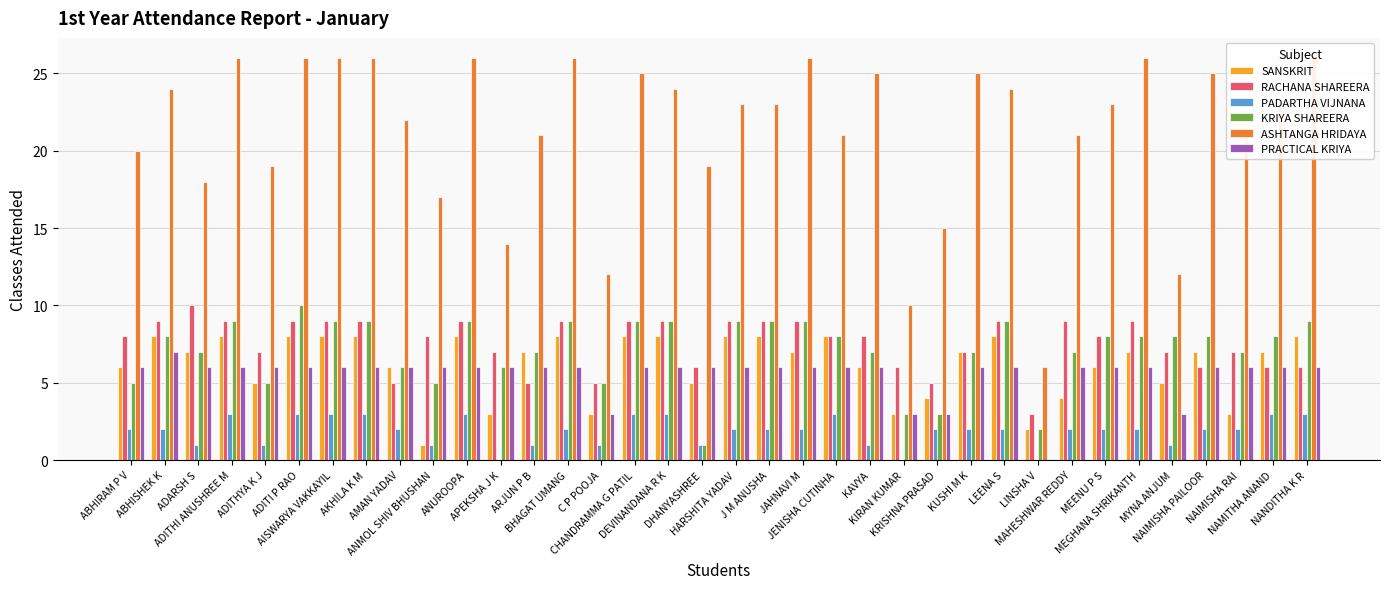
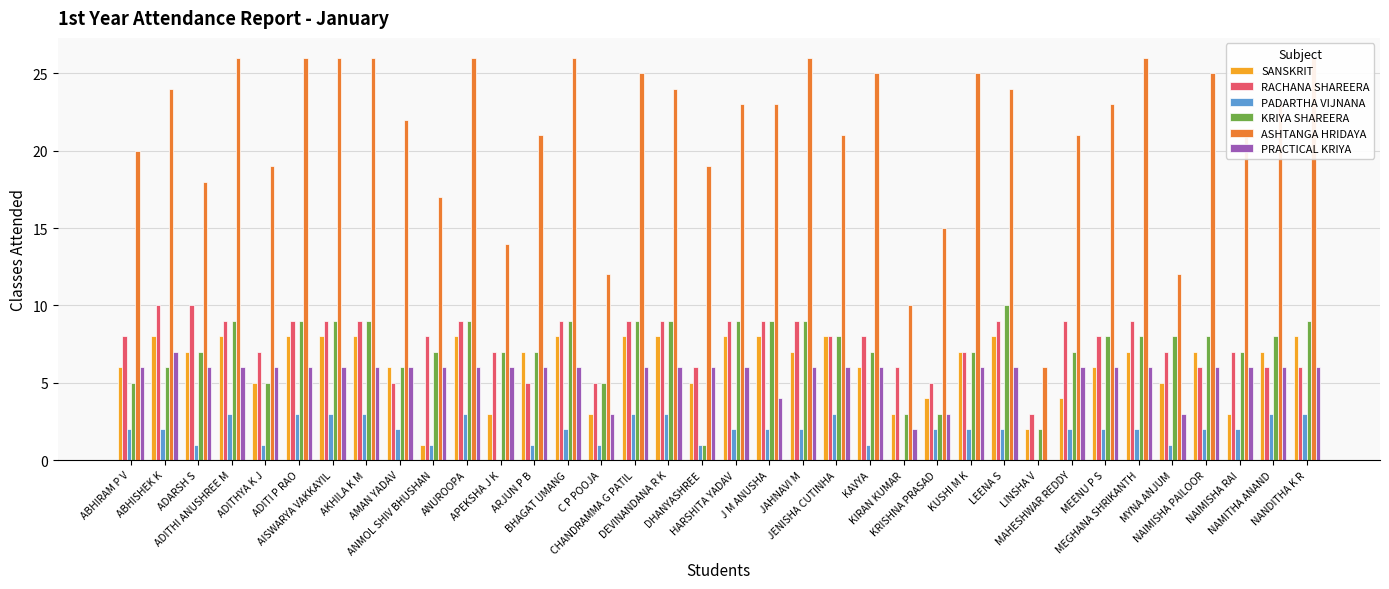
RACHANA SHAREERA, ABHISHEK K: 9 -> 10
KRIYA SHAREERA, ABHISHEK K: 8 -> 6
KRIYA SHAREERA, ADITI P RAO: 10 -> 9
KRIYA SHAREERA, ANMOL SHIV BHUSHAN: 5 -> 7
KRIYA SHAREERA, APEKSHA J K: 6 -> 7
PRACTICAL KRIYA, J M ANUSHA: 6 -> 4
PRACTICAL KRIYA, KIRAN KUMAR: 3 -> 2
KRIYA SHAREERA, LEENA S: 9 -> 10
